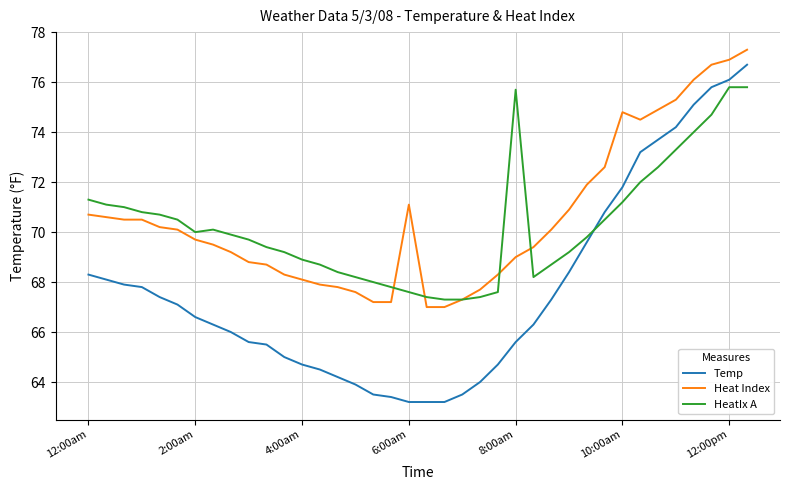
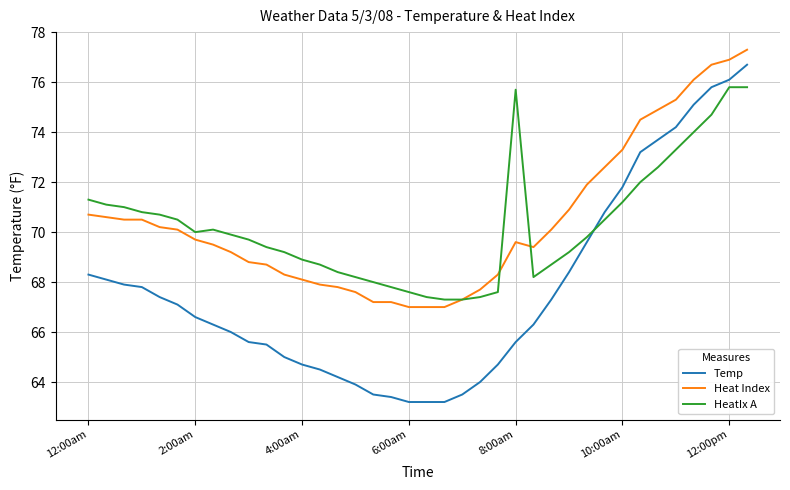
Heat Index, 6:00am: 71.1 -> 67.0
Heat Index, 8:00am: 69.0 -> 69.6
Heat Index, 10:00am: 74.8 -> 73.3
